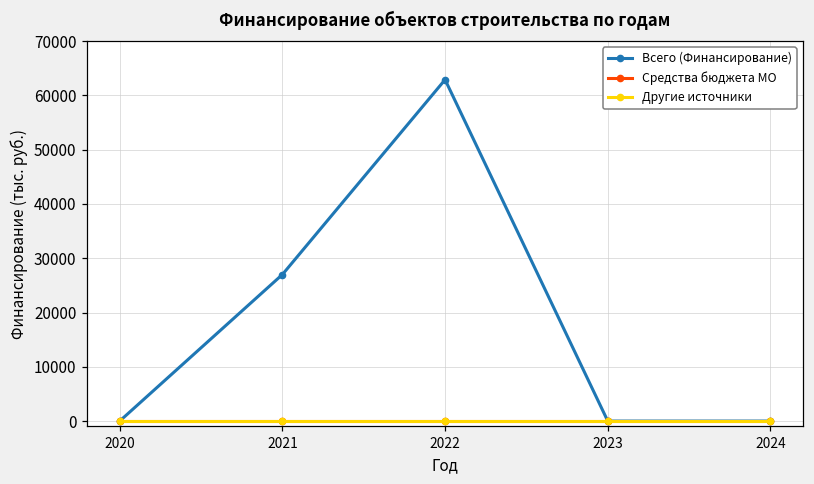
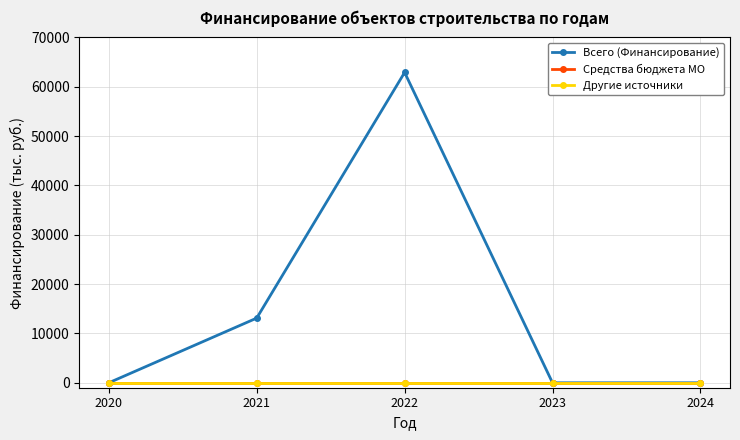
Всего (Финансирование), 2021: 27000 -> 13000
